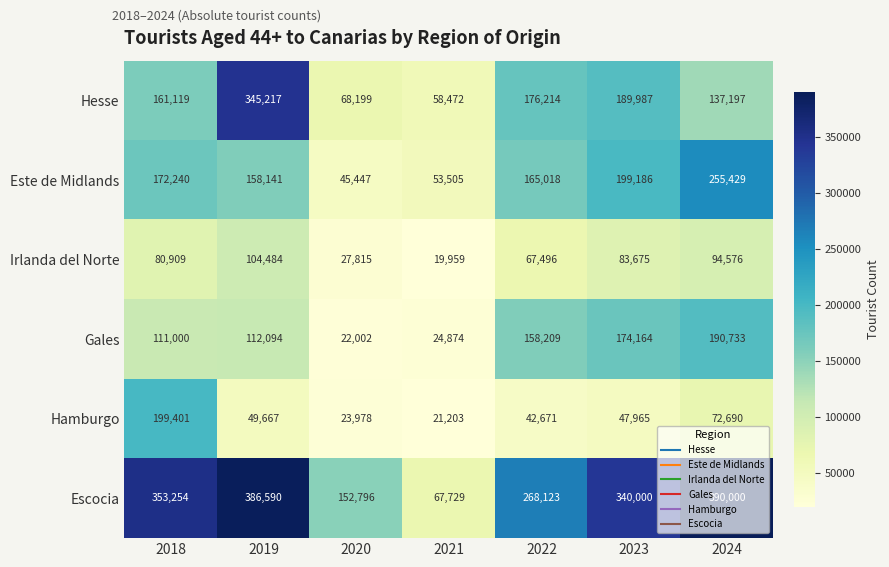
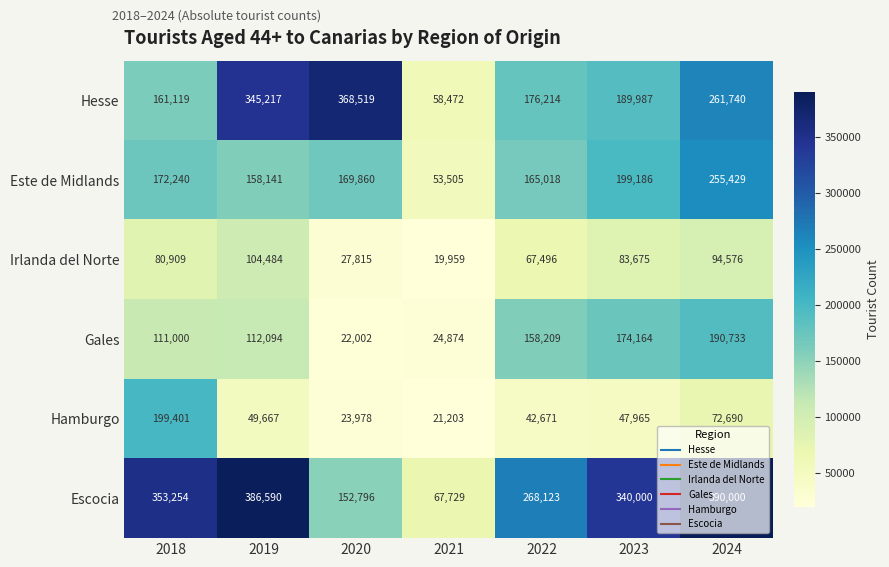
Hesse, 2020: 68,199 -> 368,519
Hesse, 2024: 137,197 -> 261,740
Este de Midlands, 2020: 45,447 -> 169,860
